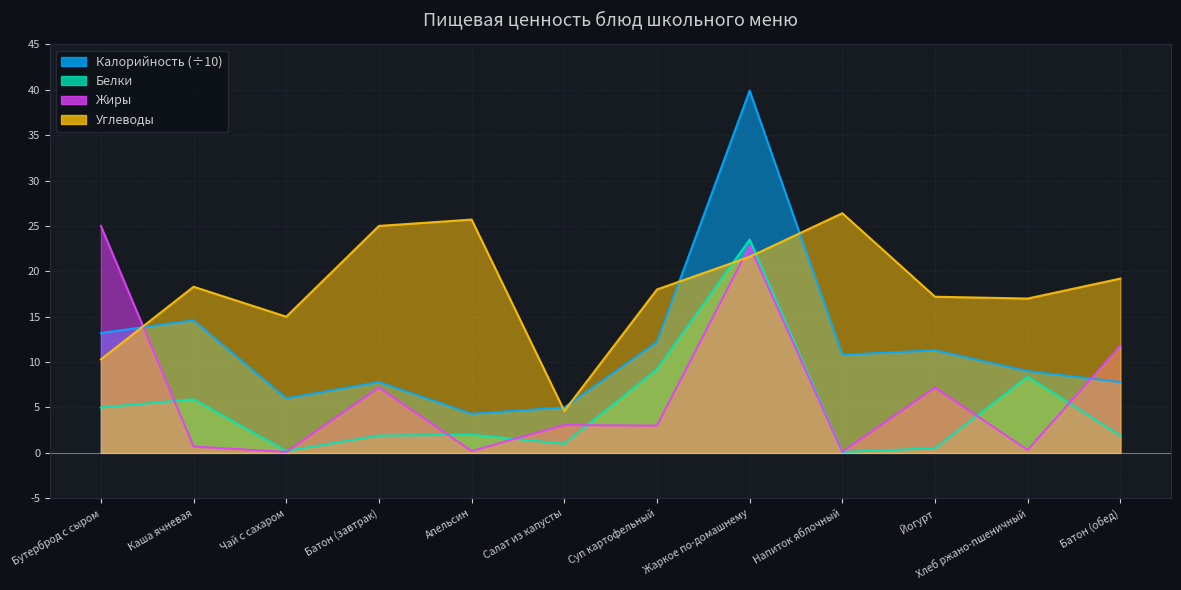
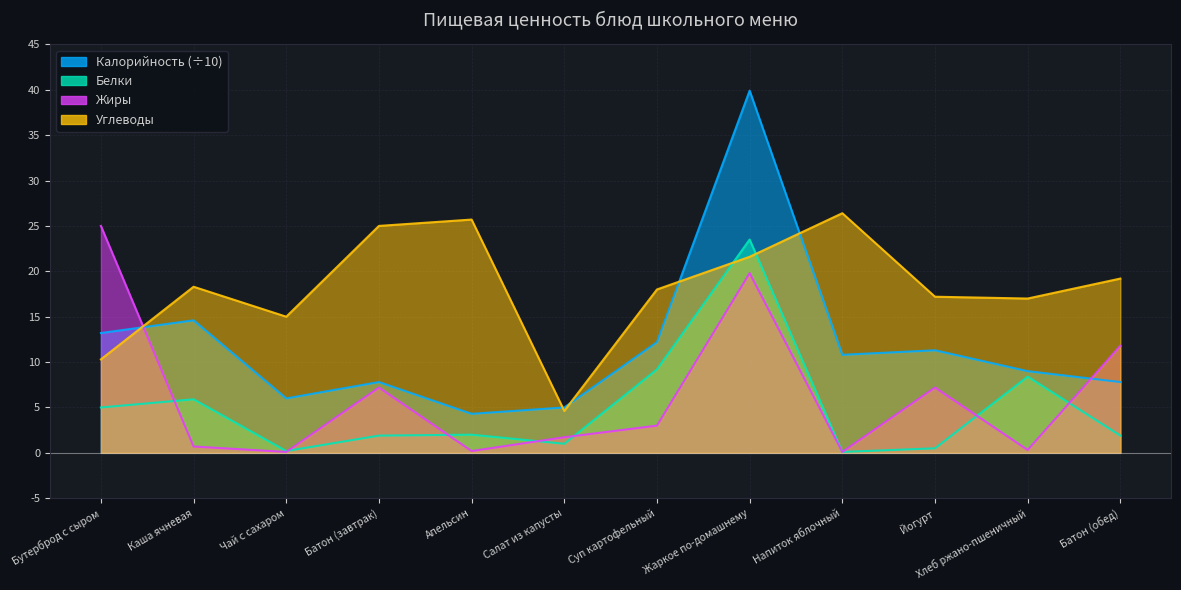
Жиры, Салат из капусты: 3 -> 2
Жиры, Жаркое по-домашнему: 23 -> 20
